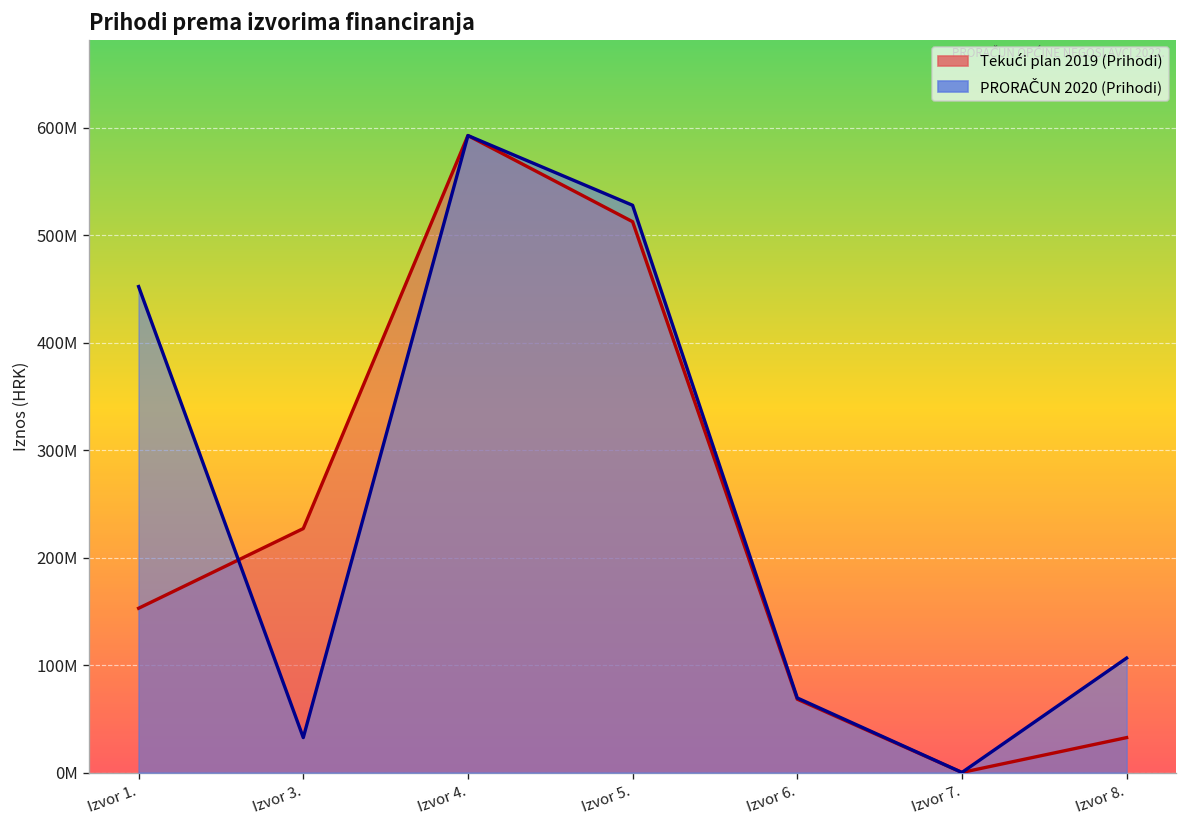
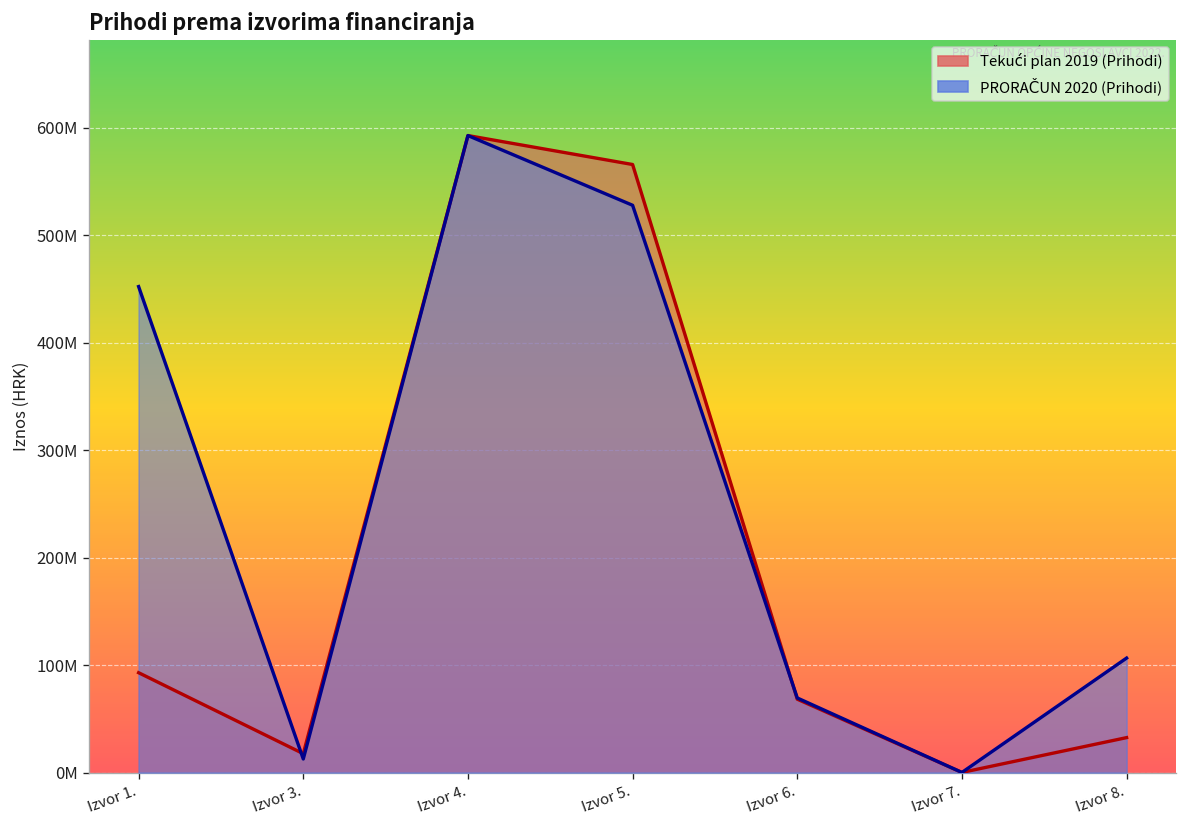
Tekući plan 2019 (Prihodi), Izvor 1.: 150000000 -> 90000000
Tekući plan 2019 (Prihodi), Izvor 3.: 230000000 -> 20000000
PRORAČUN 2020 (Prihodi), Izvor 3.: 30000000 -> 10000000
Tekući plan 2019 (Prihodi), Izvor 5.: 510000000 -> 570000000
